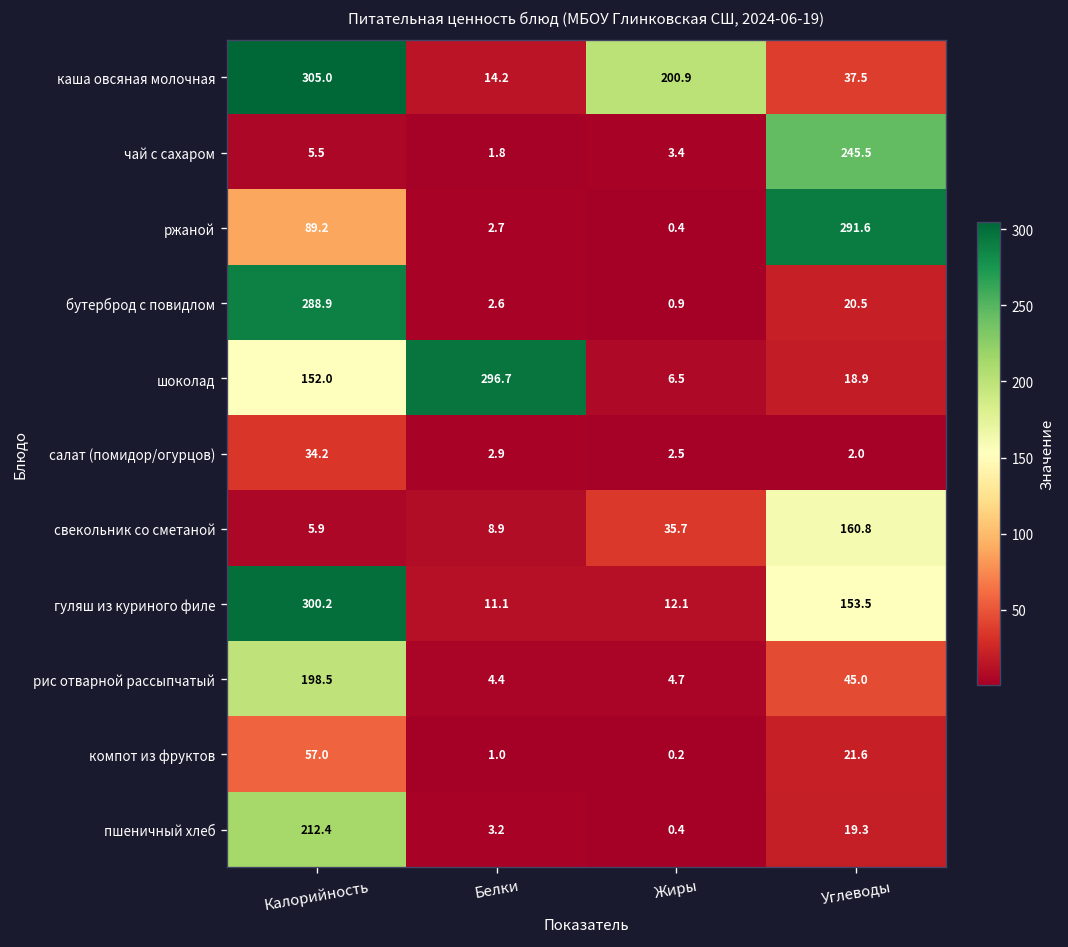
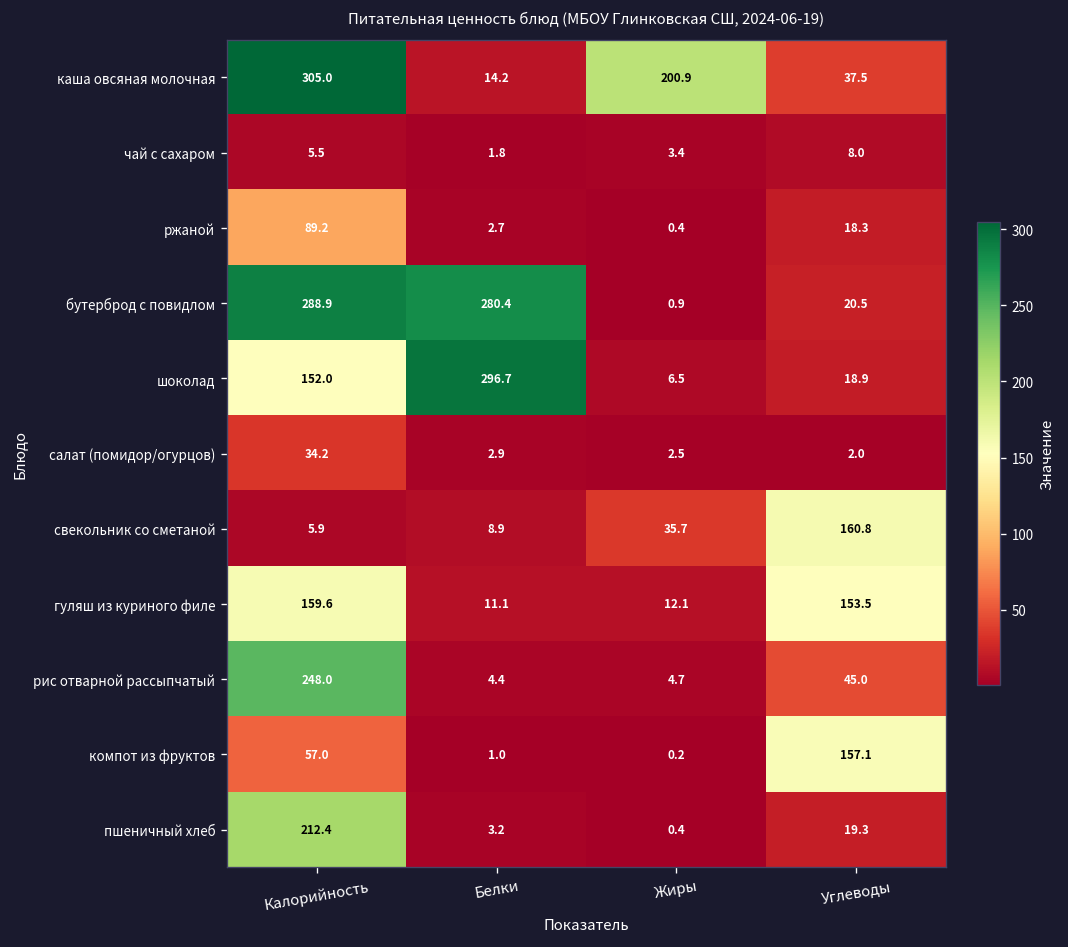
чай с сахаром, Углеводы: 245.5 -> 8.0
ржаной, Углеводы: 291.6 -> 18.3
бутерброд с повидлом, Белки: 2.6 -> 280.4
гуляш из куриного филе, Калорийность: 300.2 -> 159.6
рис отварной рассыпчатый, Калорийность: 198.5 -> 248.0
компот из фруктов, Углеводы: 21.6 -> 157.1
